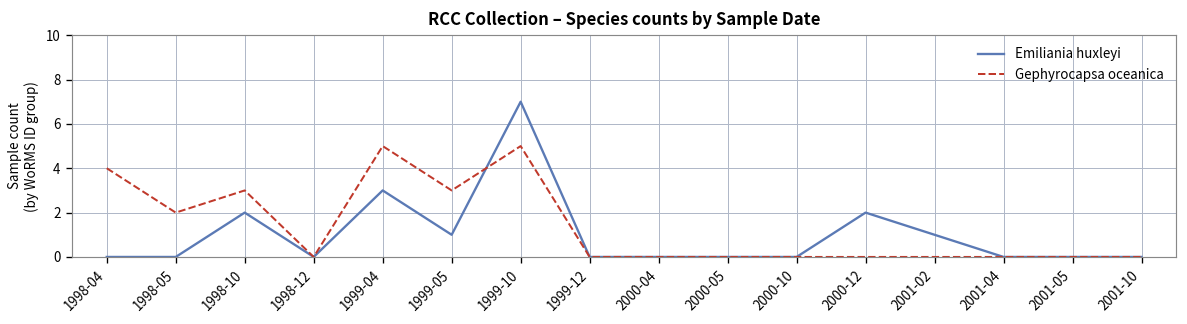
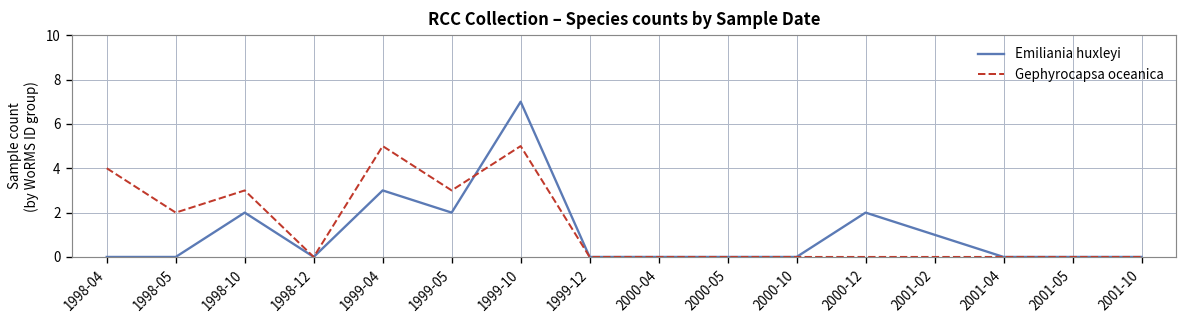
Emiliania huxleyi, 1999-05: 1 -> 2
